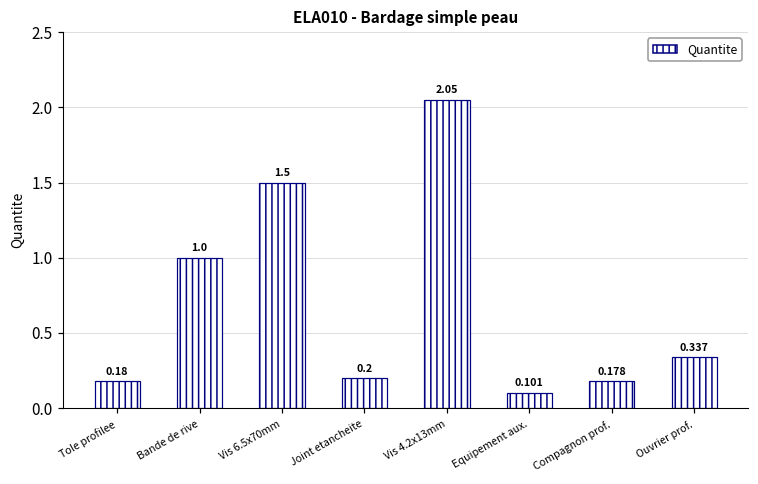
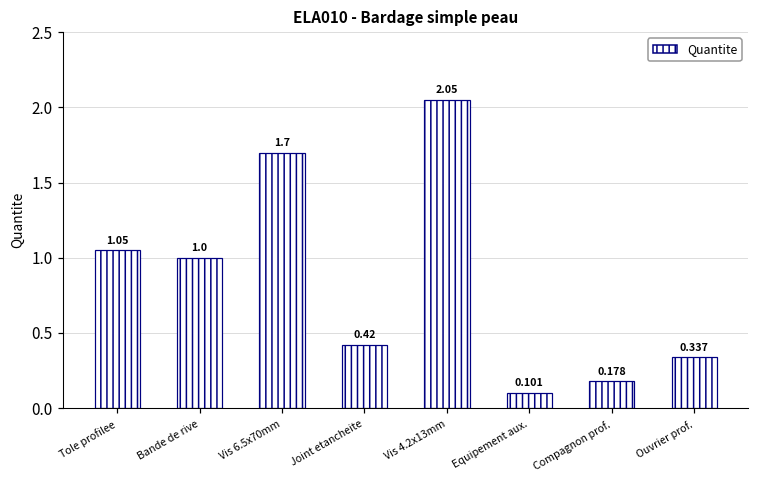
Tole profilee: 0.18 -> 1.05
Vis 6.5x70mm: 1.5 -> 1.7
Joint etancheite: 0.2 -> 0.42
